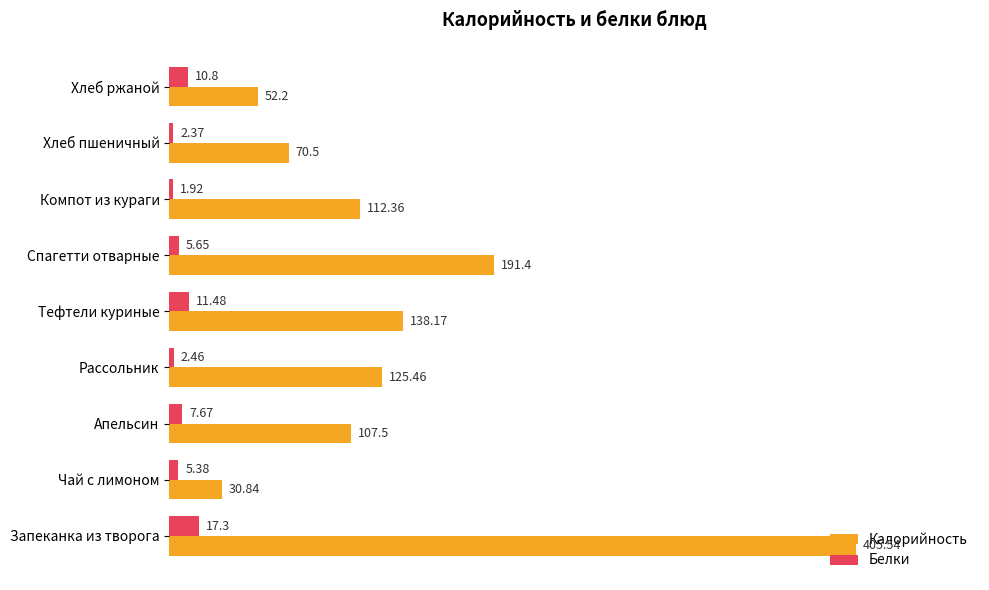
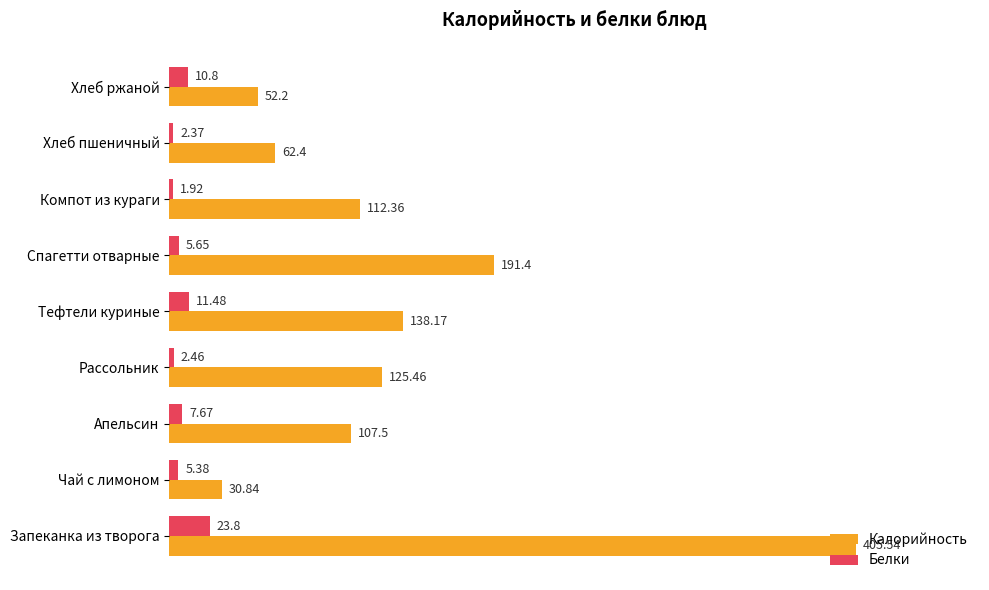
Калорийность, Хлеб пшеничный: 70.5 -> 62.4
Белки, Запеканка из творога: 17.3 -> 23.8
